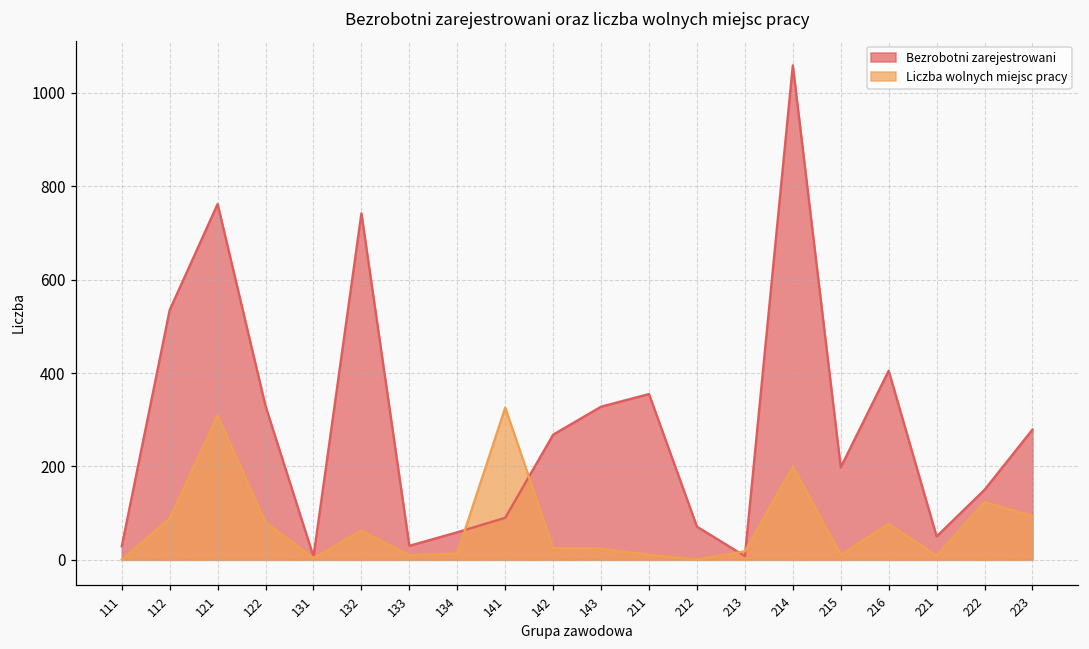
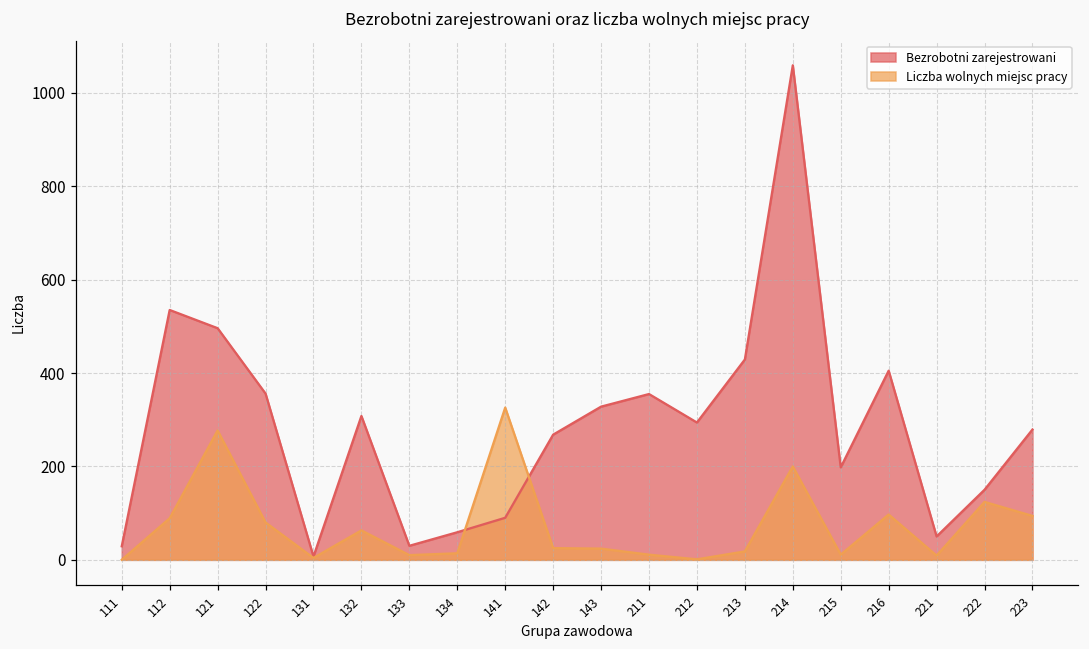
Bezrobotni zarejestrowani, 121: 760 -> 500
Liczba wolnych miejsc pracy, 121: 310 -> 280
Bezrobotni zarejestrowani, 122: 330 -> 360
Bezrobotni zarejestrowani, 132: 740 -> 310
Bezrobotni zarejestrowani, 212: 70 -> 290
Bezrobotni zarejestrowani, 213: 10 -> 430
Liczba wolnych miejsc pracy, 216: 80 -> 100
